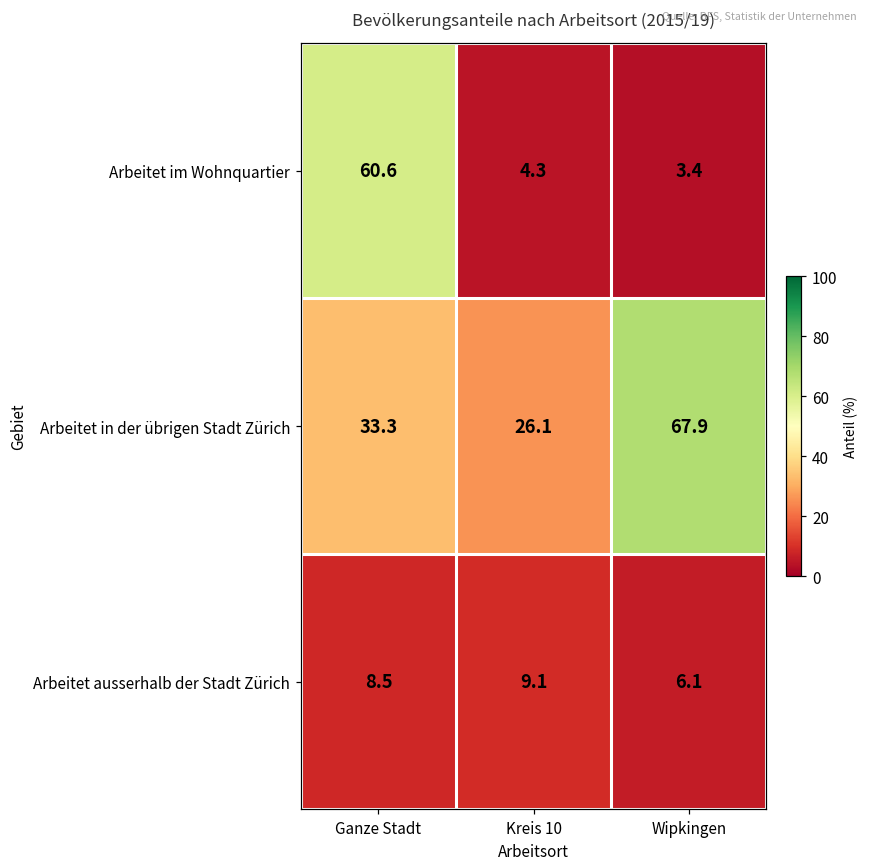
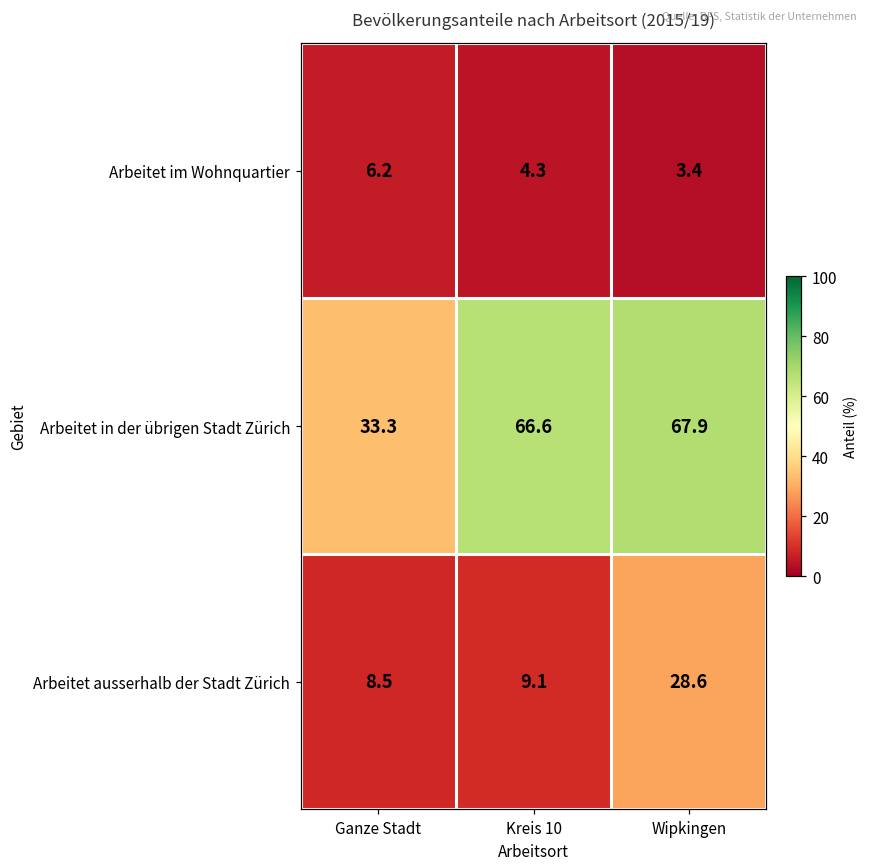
Arbeitet im Wohnquartier, Ganze Stadt: 60.6 -> 6.2
Arbeitet in der übrigen Stadt Zürich, Kreis 10: 26.1 -> 66.6
Arbeitet ausserhalb der Stadt Zürich, Wipkingen: 6.1 -> 28.6
